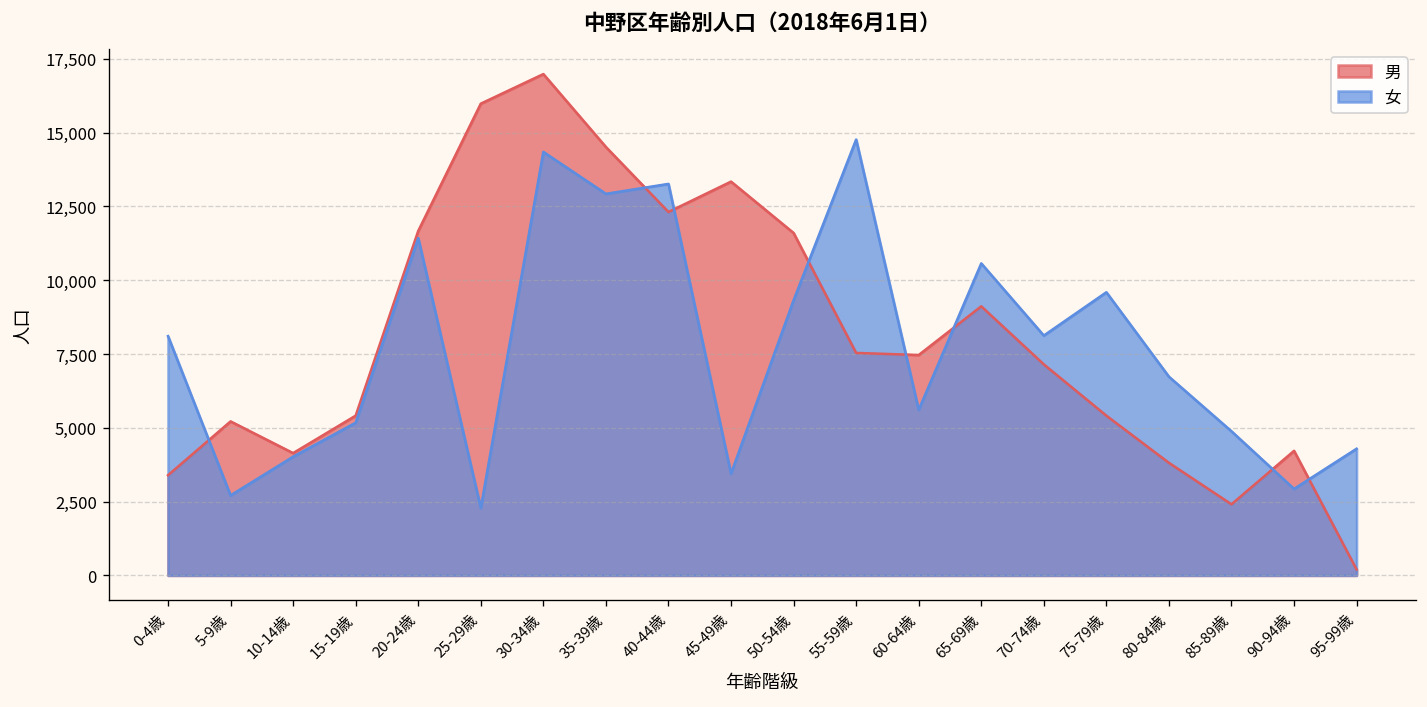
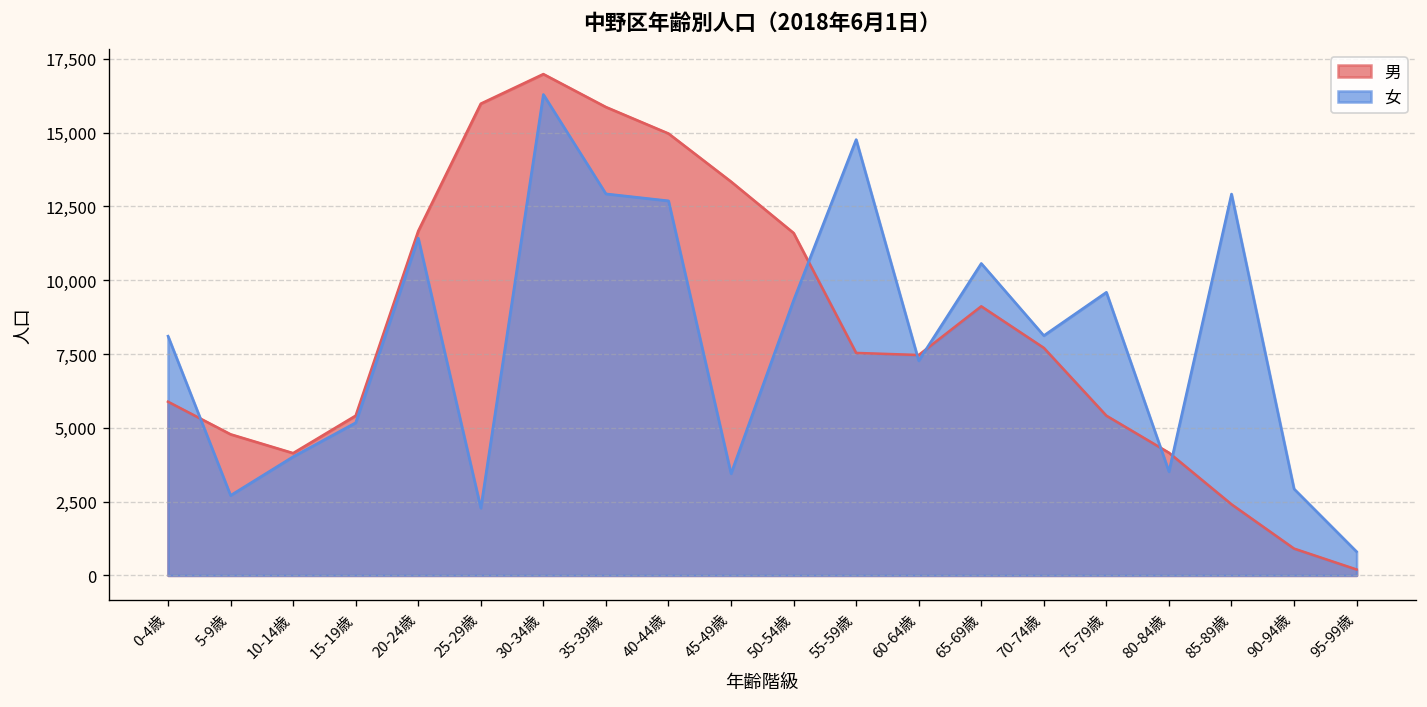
男, 0-4歳: 3,400 -> 5,900
男, 5-9歳: 5,200 -> 4,800
女, 30-34歳: 14,300 -> 16,300
男, 35-39歳: 14,500 -> 15,900
男, 40-44歳: 12,300 -> 15,000
女, 40-44歳: 13,300 -> 12,700
女, 60-64歳: 5,600 -> 7,300
男, 70-74歳: 7,100 -> 7,700
男, 80-84歳: 3,800 -> 4,200
女, 80-84歳: 6,700 -> 3,500
女, 85-89歳: 4,900 -> 12,900
男, 90-94歳: 4,200 -> 900
女, 95-99歳: 4,300 -> 800
